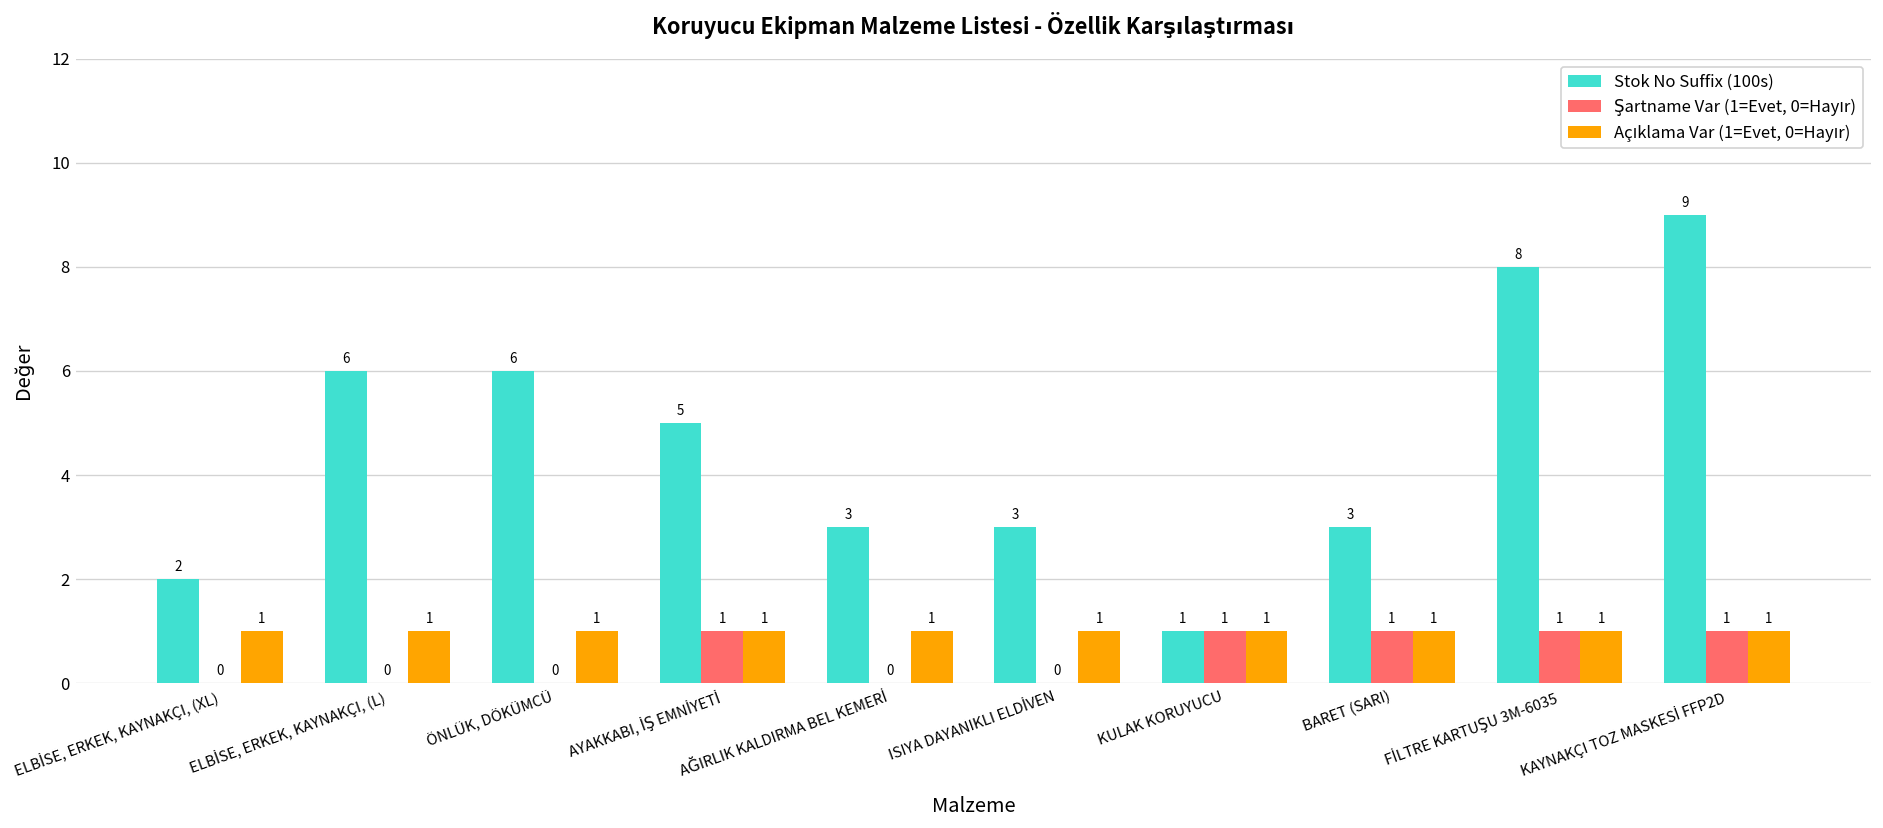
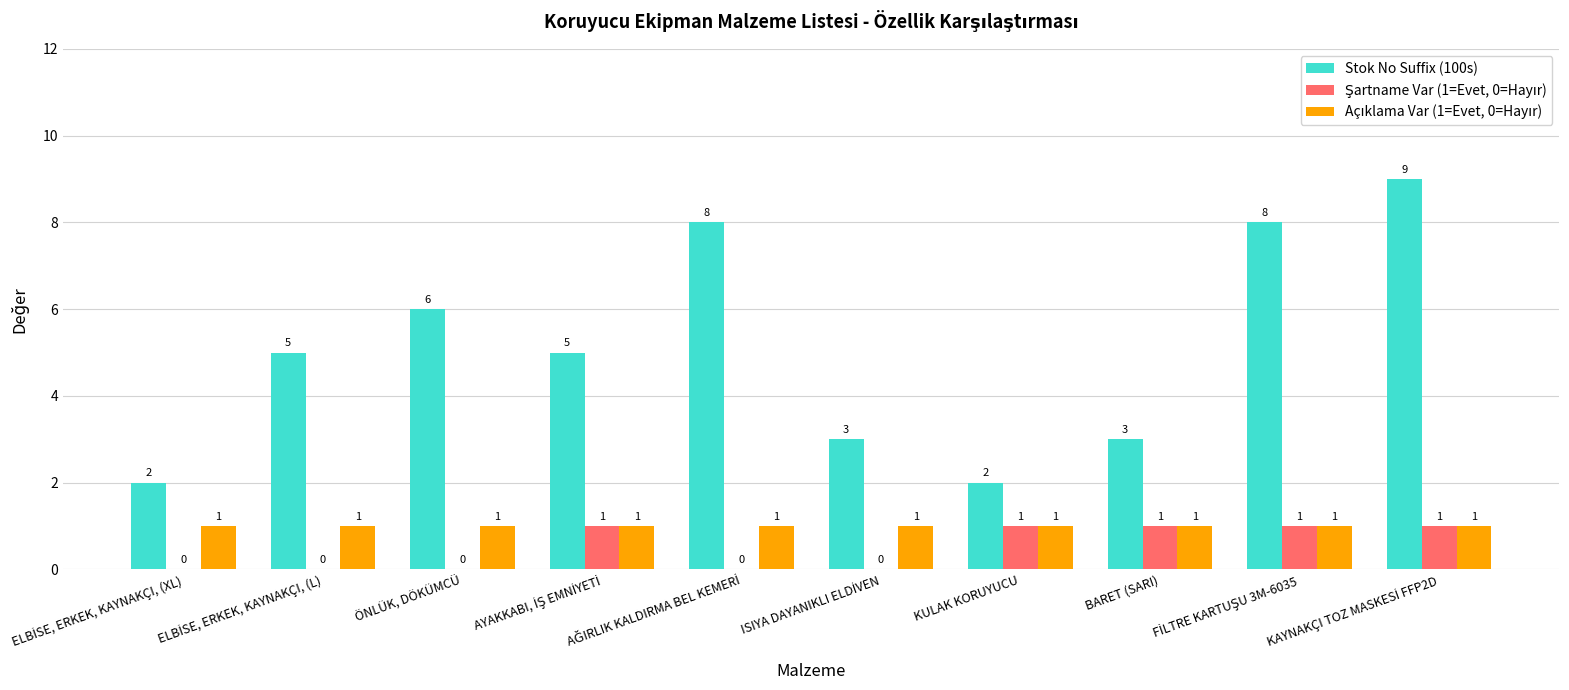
Stok No Suffix (100s), ELBİSE, ERKEK, KAYNAKÇI, (L): 6 -> 5
Stok No Suffix (100s), AĞIRLIK KALDIRMA BEL KEMERİ: 3 -> 8
Stok No Suffix (100s), KULAK KORUYUCU: 1 -> 2
